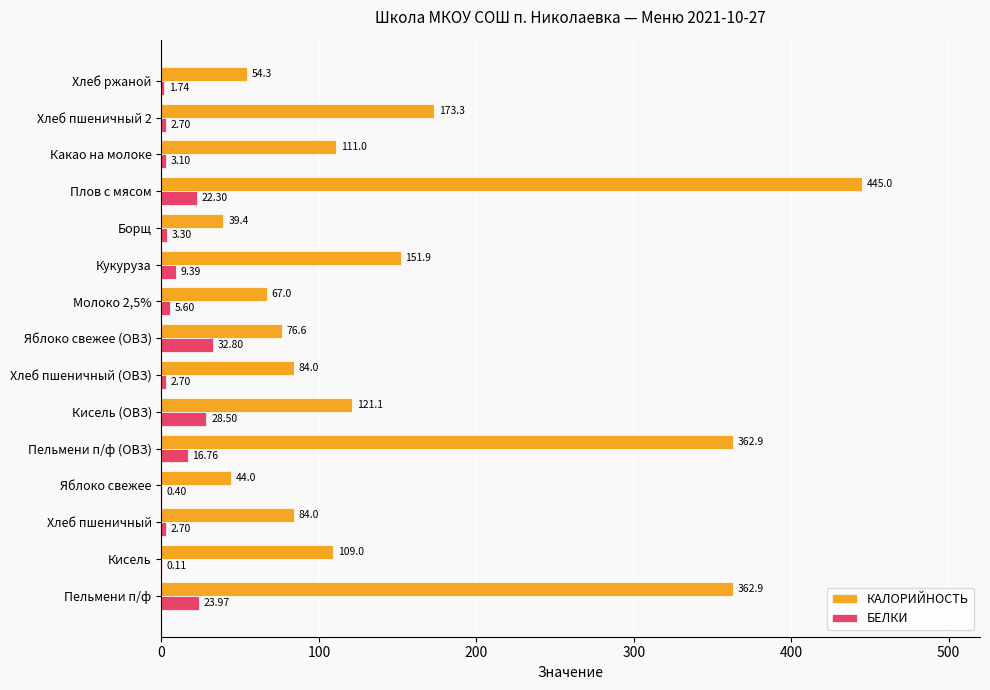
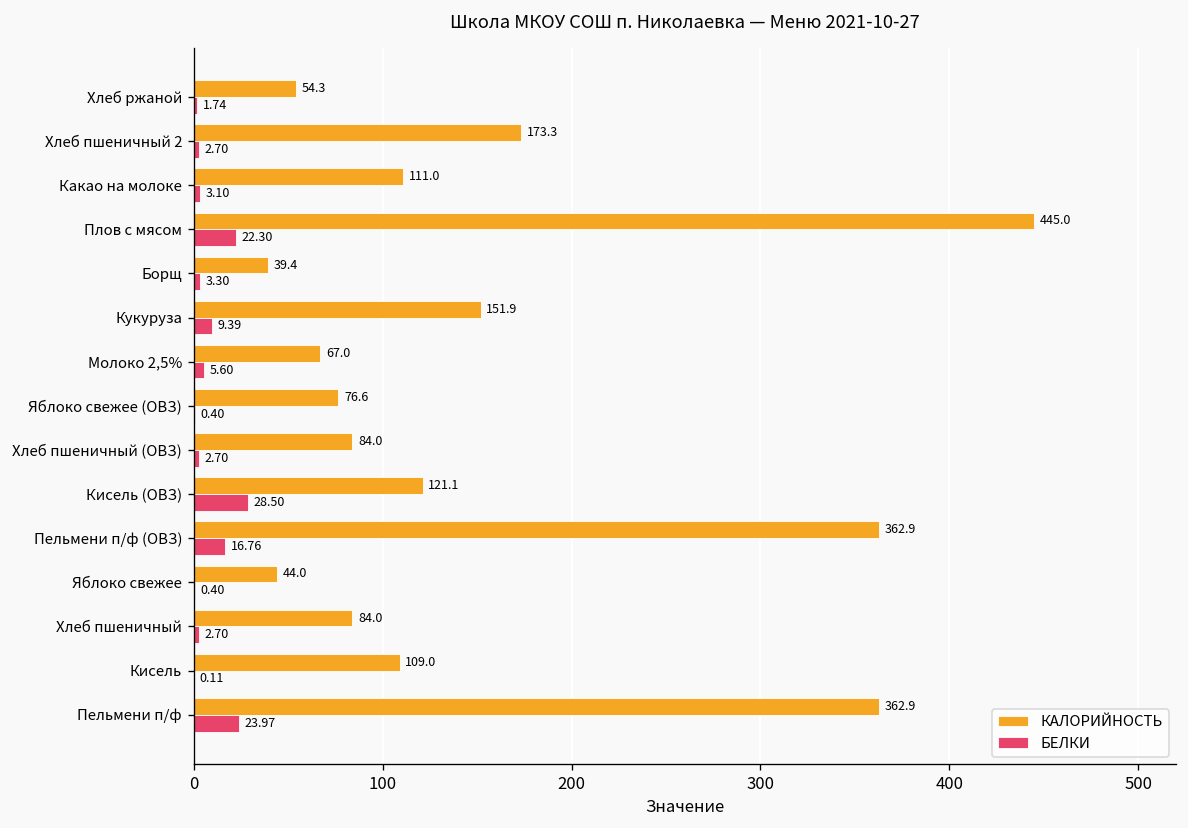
БЕЛКИ, Яблоко свежее (ОВЗ): 32.80 -> 0.40
